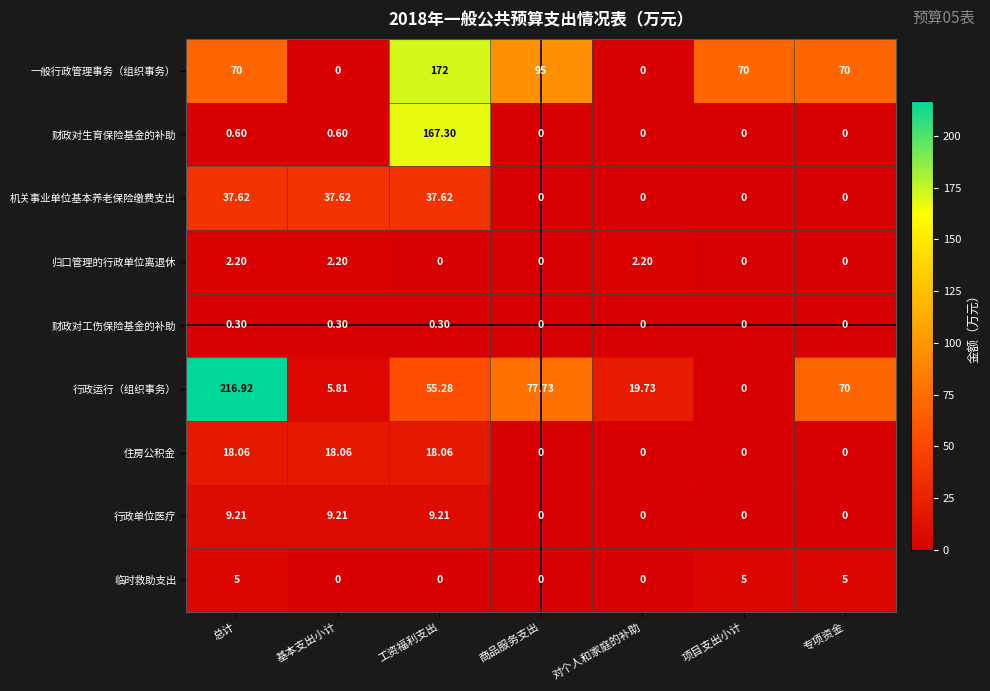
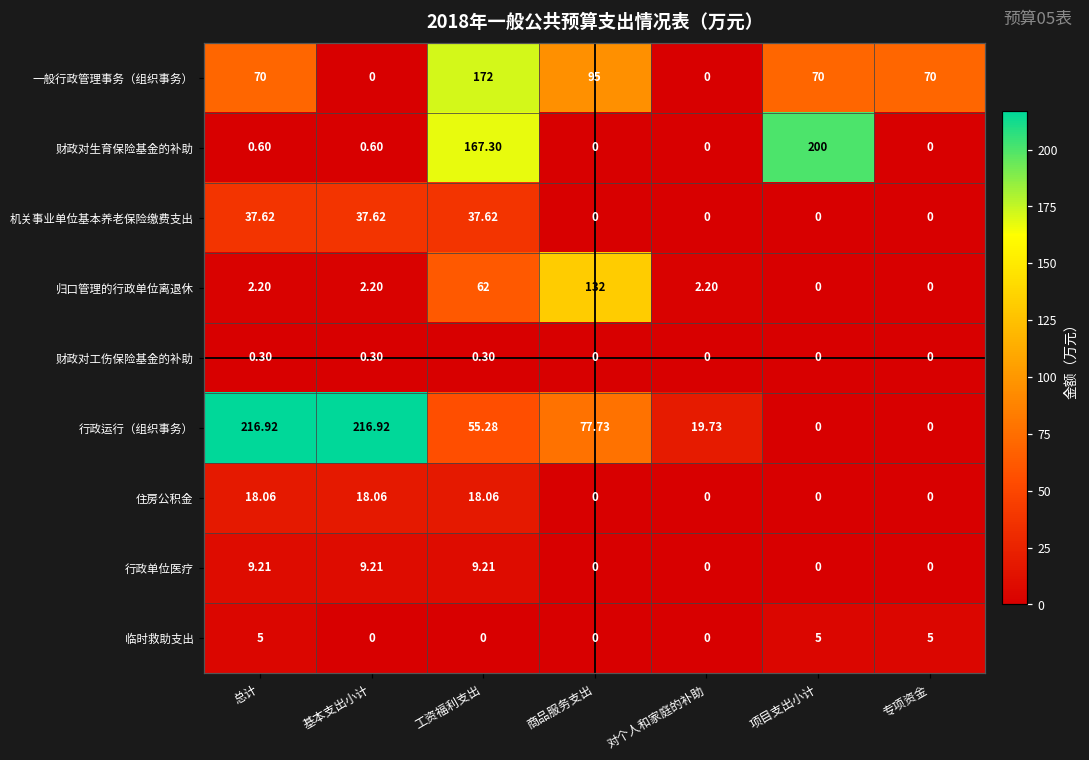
财政对生育保险基金的补助, 项目支出小计: 0 -> 200
归口管理的行政单位离退休, 工资福利支出: 0 -> 62
归口管理的行政单位离退休, 商品服务支出: 0 -> 132
行政运行（组织事务）, 基本支出小计: 5.81 -> 216.92
行政运行（组织事务）, 专项资金: 70 -> 0
